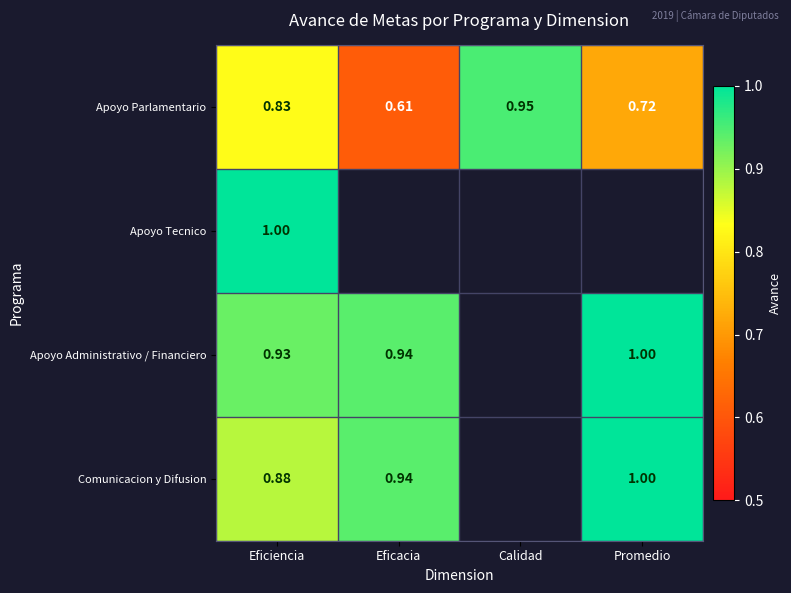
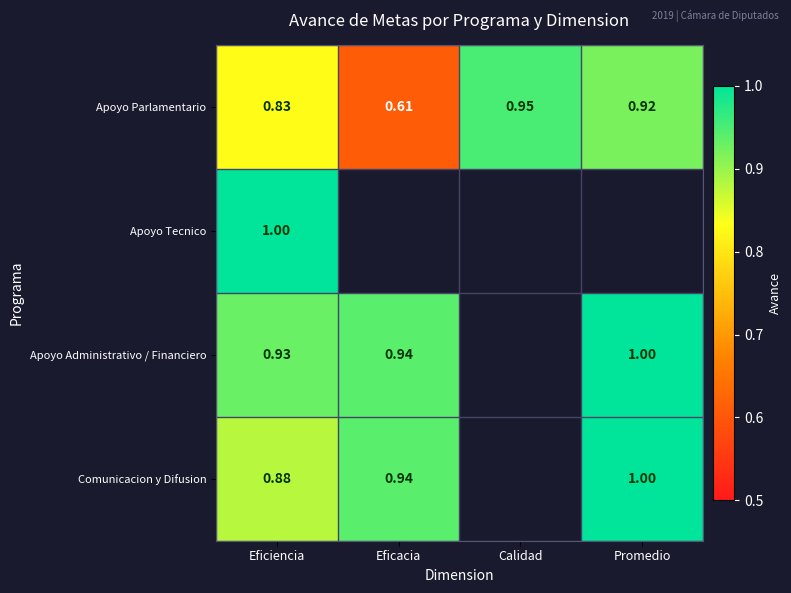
Apoyo Parlamentario, Promedio: 0.72 -> 0.92
